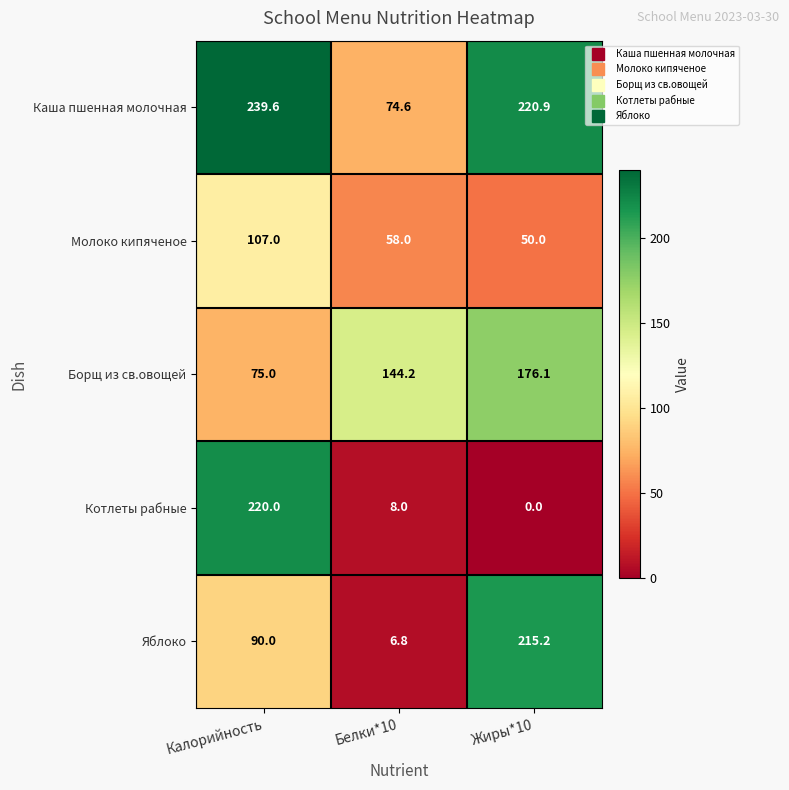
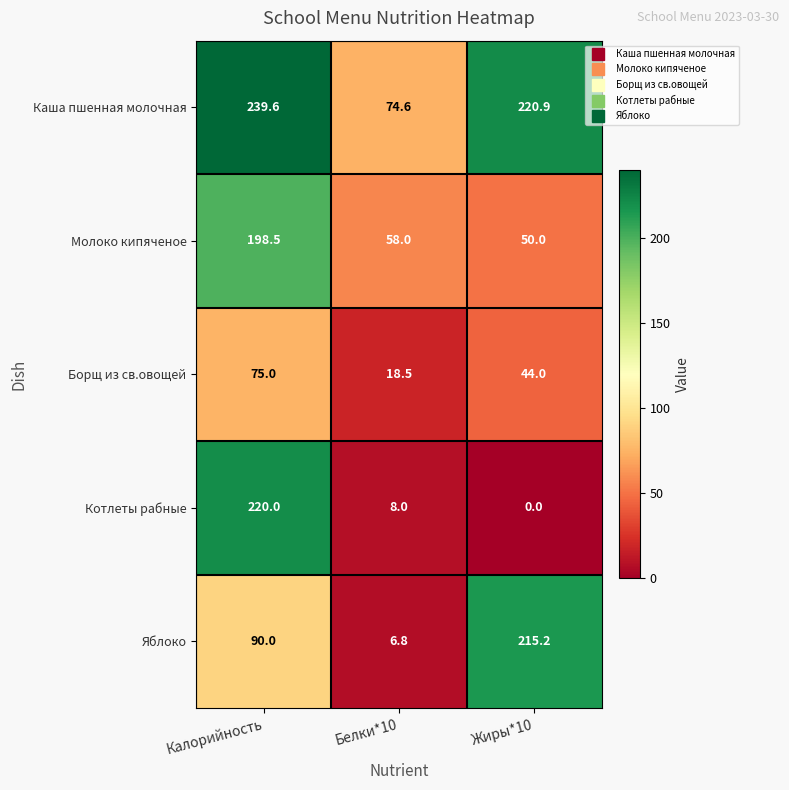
Молоко кипяченое, Калорийность: 107.0 -> 198.5
Борщ из св.овощей, Белки*10: 144.2 -> 18.5
Борщ из св.овощей, Жиры*10: 176.1 -> 44.0
